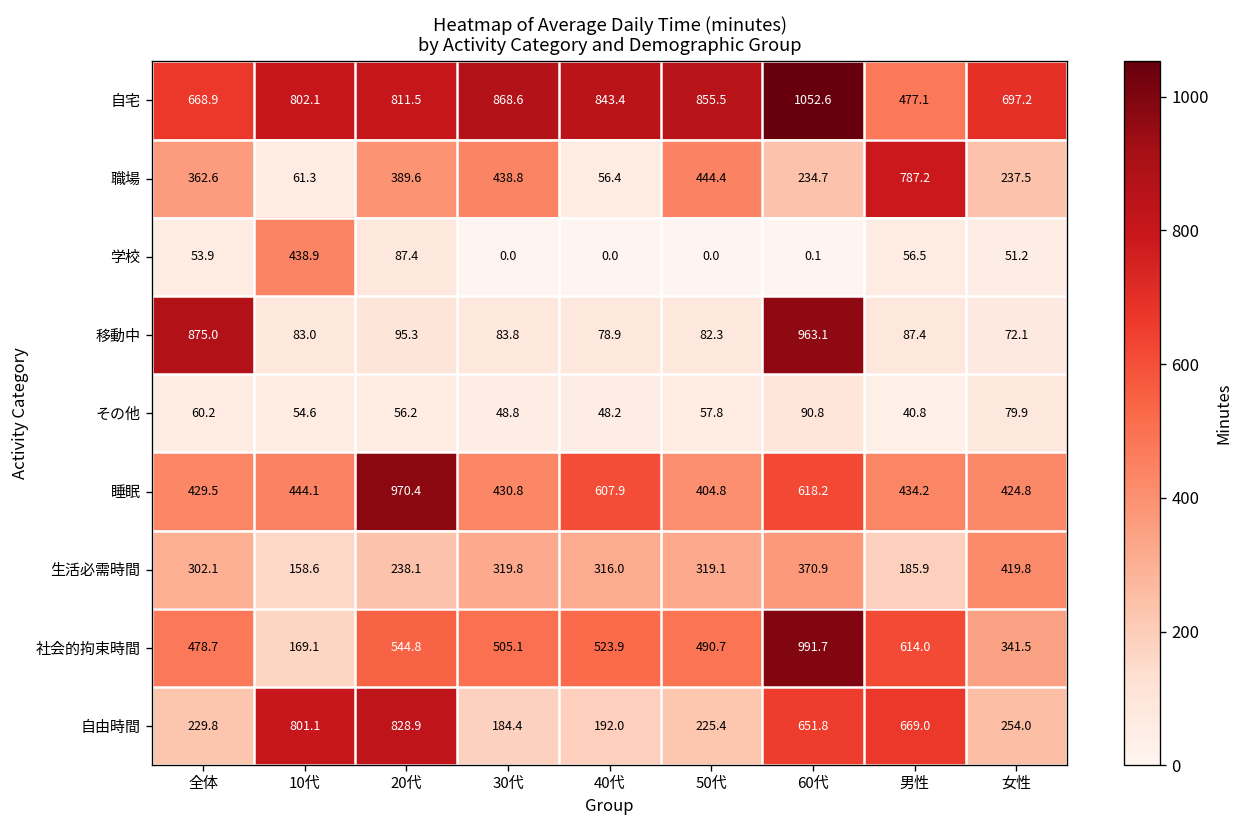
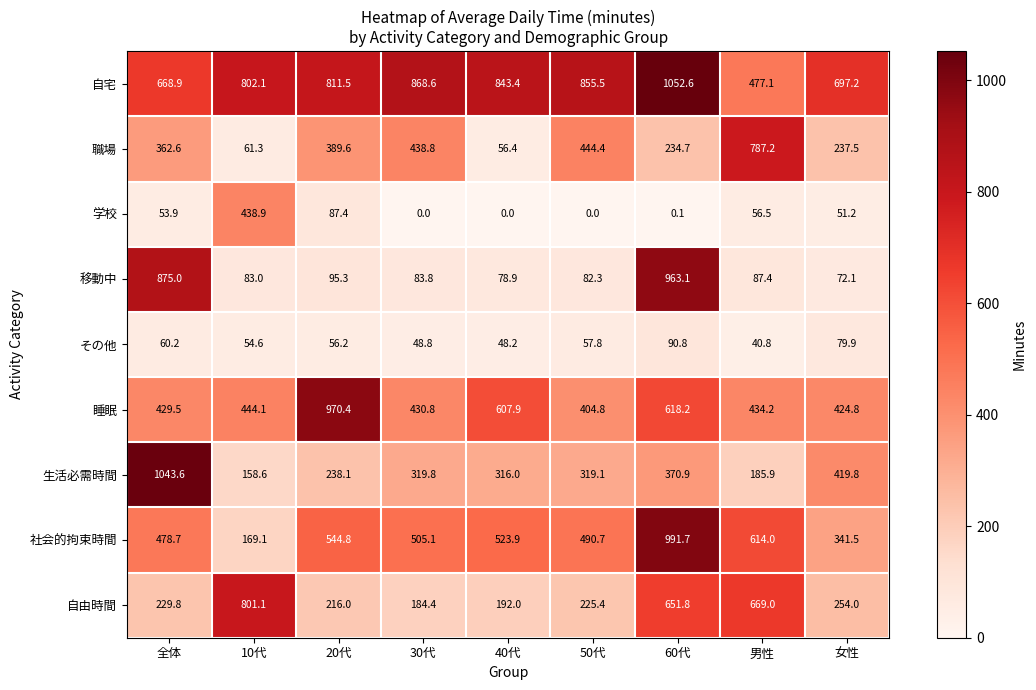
生活必需時間, 全体: 302.1 -> 1043.6
自由時間, 20代: 828.9 -> 216.0
